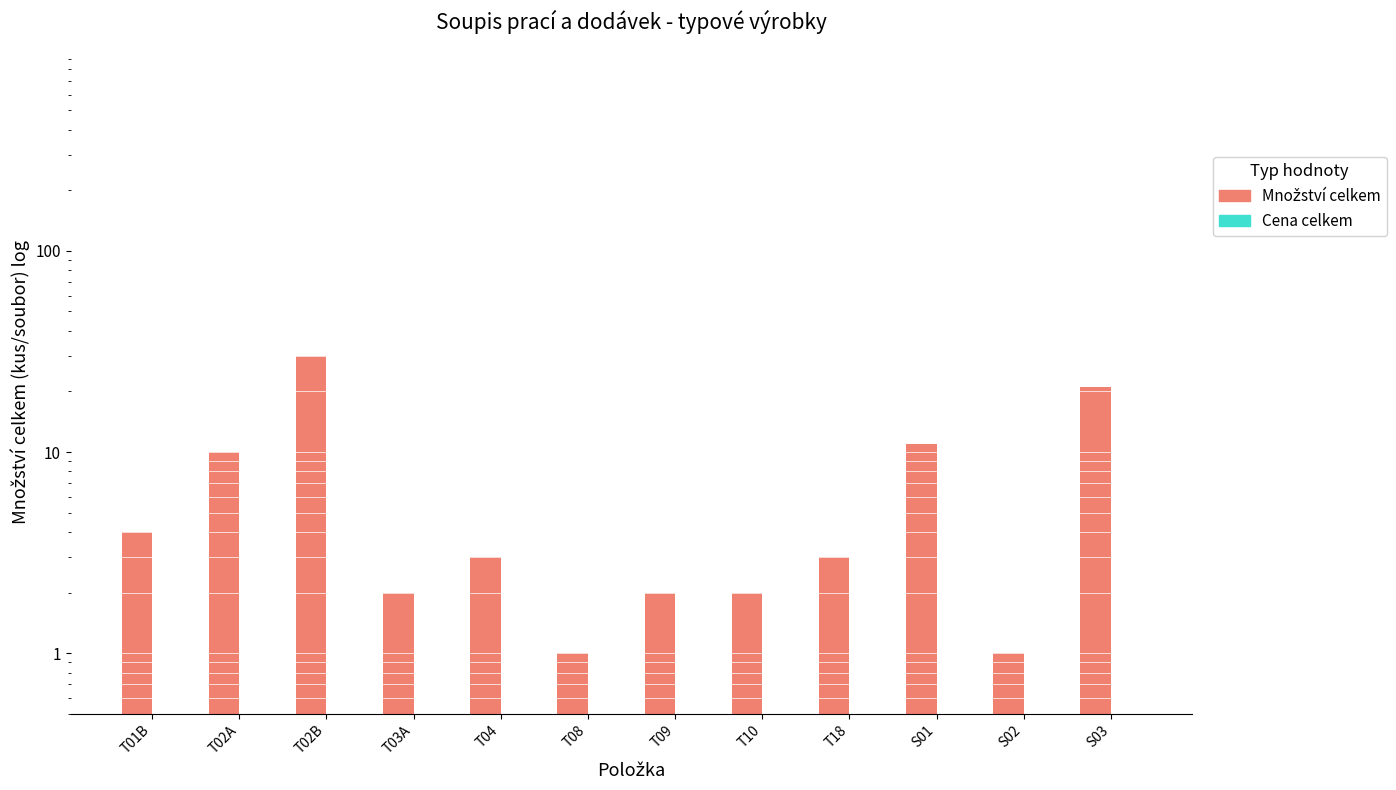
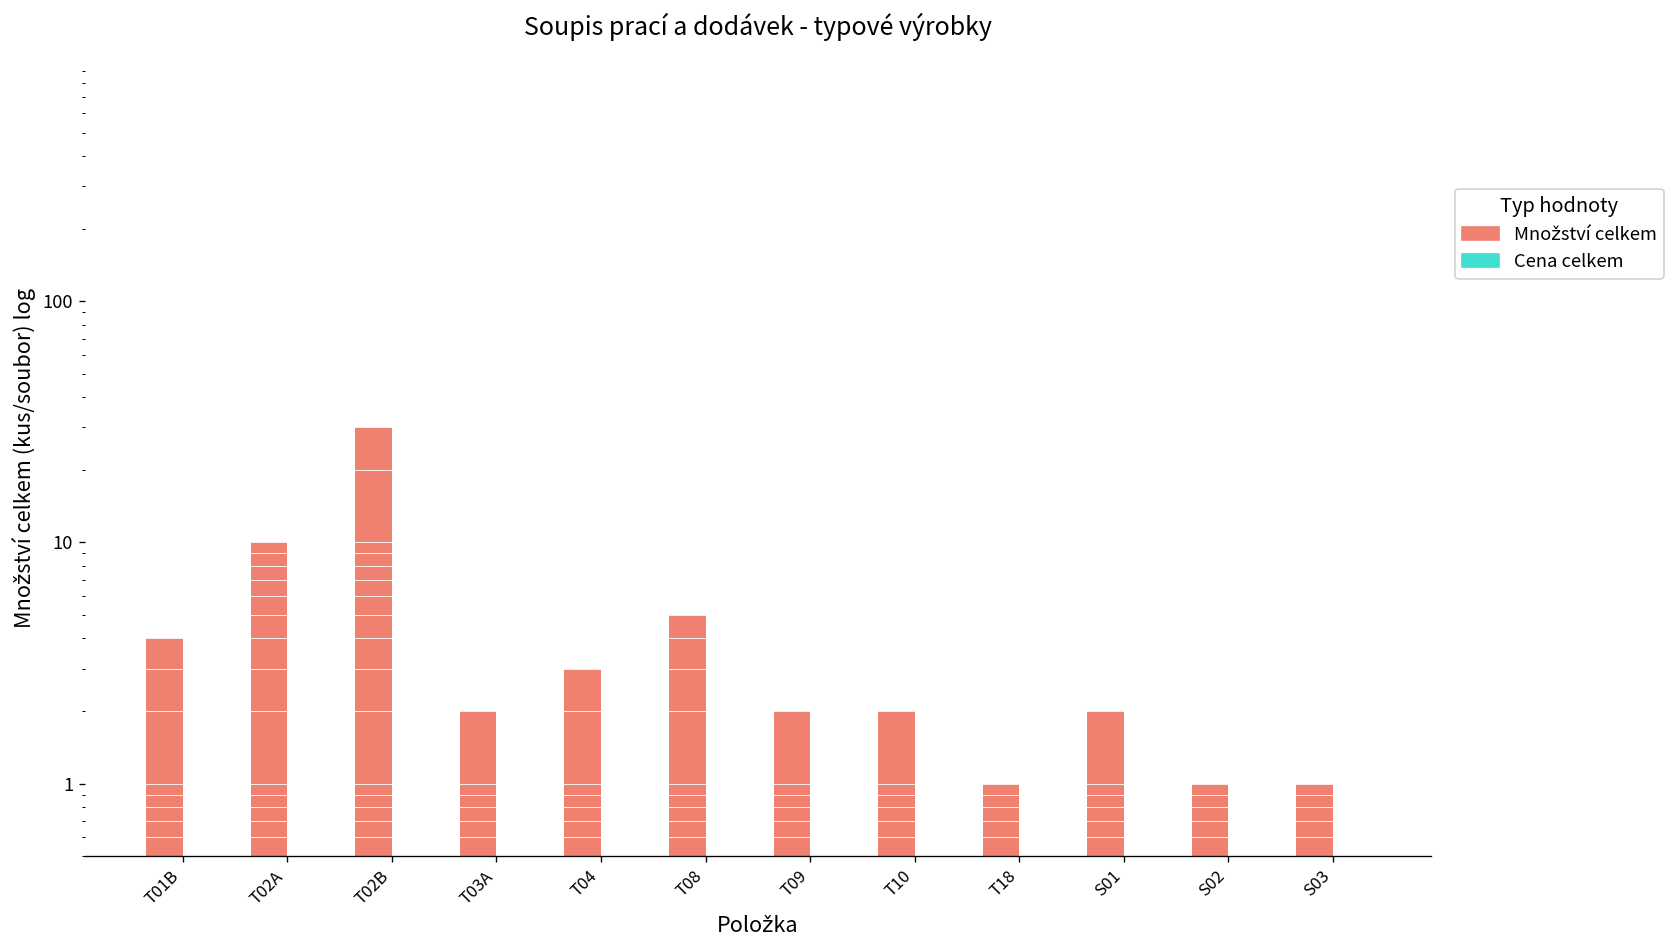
Množství celkem, T08: 1 -> 5
Množství celkem, T18: 3 -> 1
Množství celkem, S01: 11 -> 2
Množství celkem, S03: 21 -> 1
